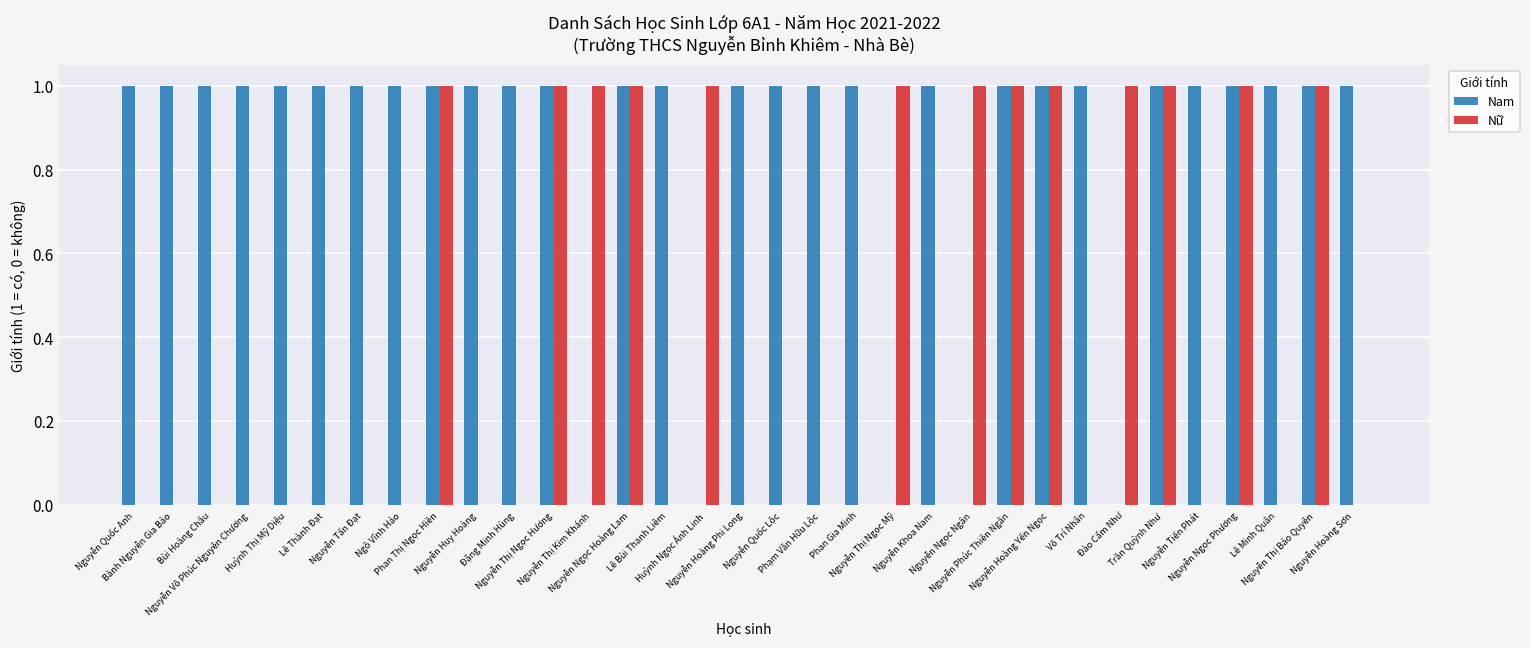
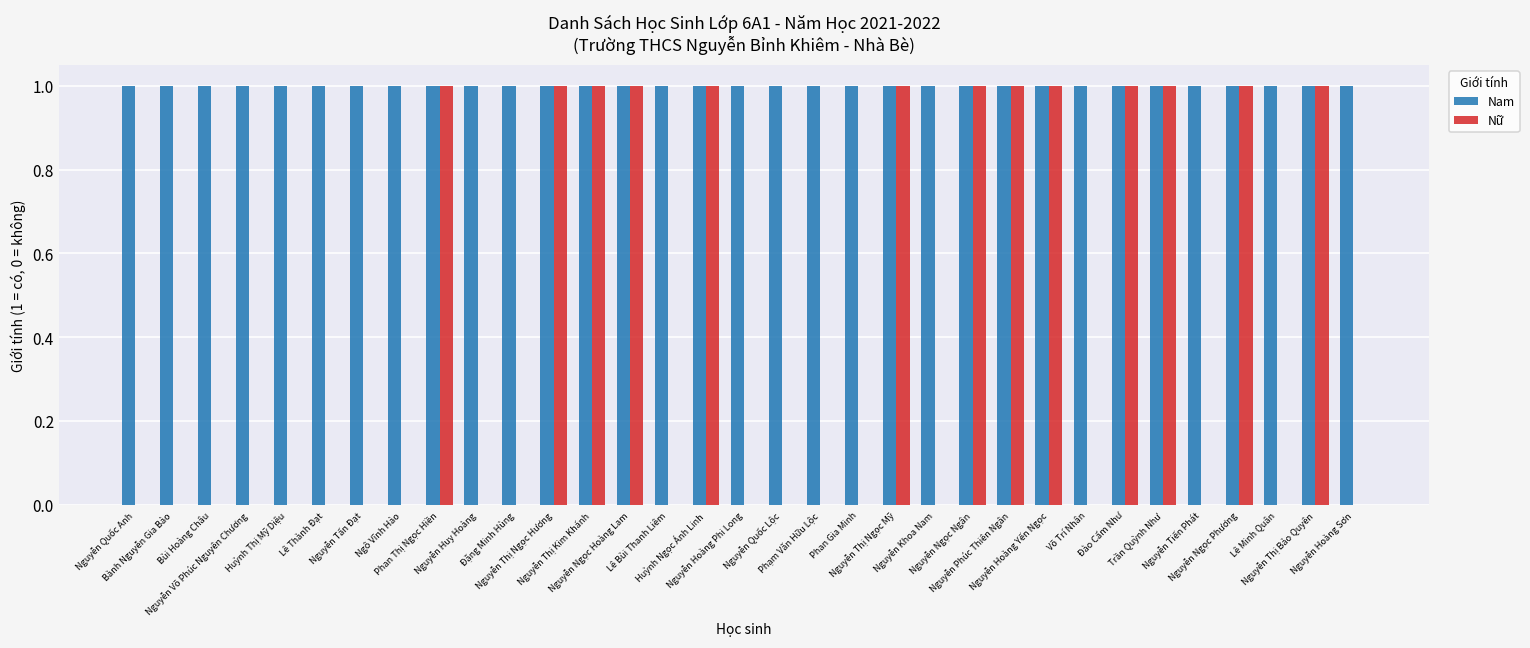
Nam, Nguyễn Thị Kim Khánh: 0 -> 1
Nam, Huỳnh Ngọc Ánh Linh: 0 -> 1
Nam, Nguyễn Thị Ngọc Mỹ: 0 -> 1
Nam, Nguyễn Ngọc Ngân: 0 -> 1
Nam, Đào Cẩm Như: 0 -> 1
